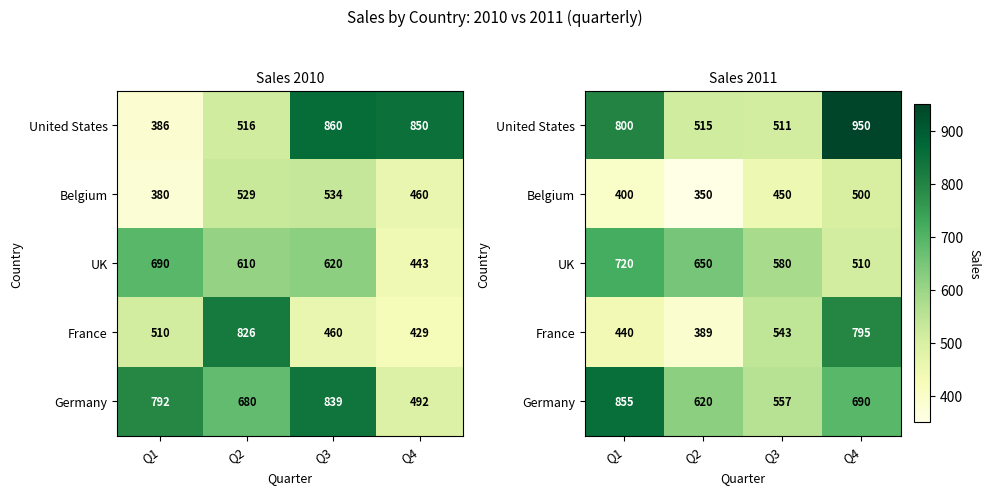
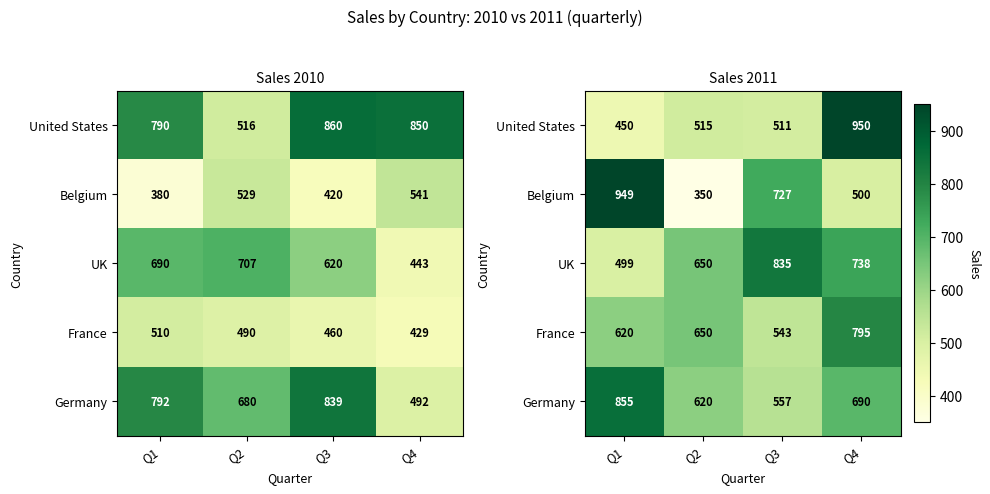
Sales 2010, United States, Q1: 386 -> 790
Sales 2010, Belgium, Q3: 534 -> 420
Sales 2010, Belgium, Q4: 460 -> 541
Sales 2010, UK, Q2: 610 -> 707
Sales 2010, France, Q2: 826 -> 490
Sales 2011, United States, Q1: 800 -> 450
Sales 2011, Belgium, Q1: 400 -> 949
Sales 2011, Belgium, Q3: 450 -> 727
Sales 2011, UK, Q1: 720 -> 499
Sales 2011, UK, Q3: 580 -> 835
Sales 2011, UK, Q4: 510 -> 738
Sales 2011, France, Q1: 440 -> 620
Sales 2011, France, Q2: 389 -> 650
